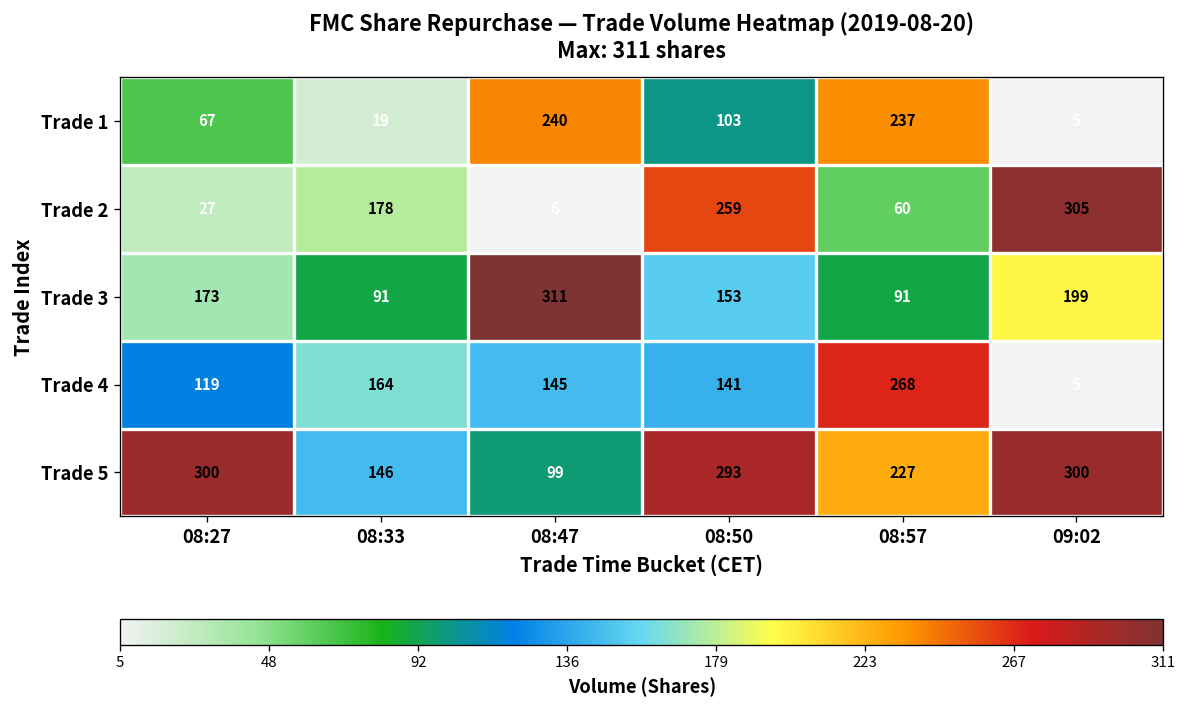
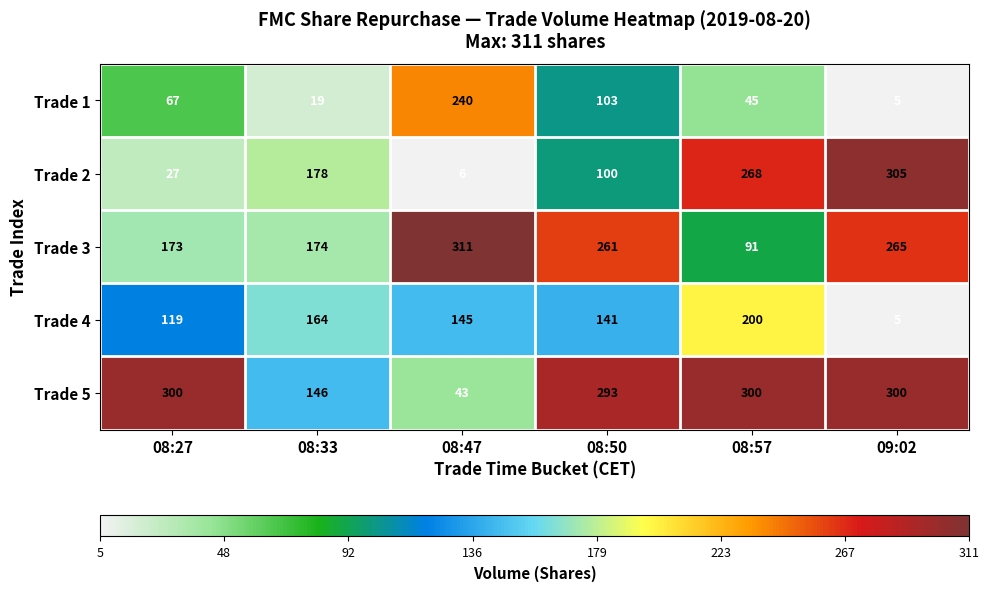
Trade 1, 08:57: 237 -> 45
Trade 2, 08:50: 259 -> 100
Trade 2, 08:57: 60 -> 268
Trade 3, 08:33: 91 -> 174
Trade 3, 08:50: 153 -> 261
Trade 3, 09:02: 199 -> 265
Trade 4, 08:57: 268 -> 200
Trade 5, 08:47: 99 -> 43
Trade 5, 08:57: 227 -> 300
